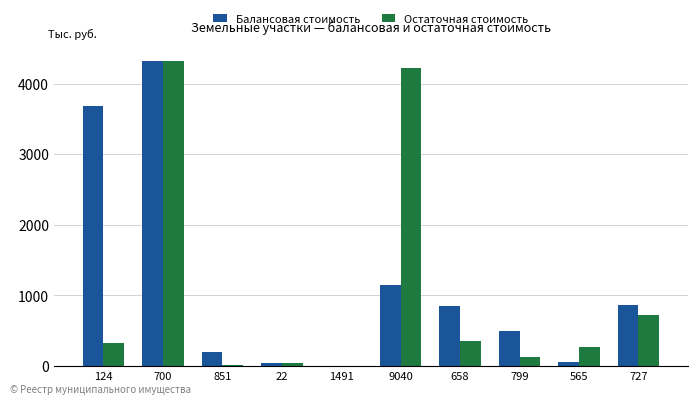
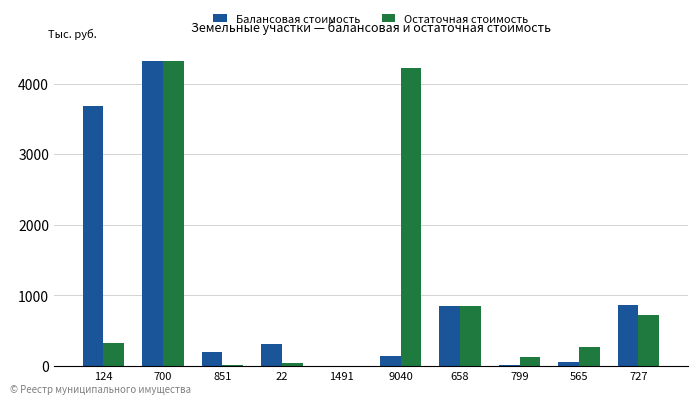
Балансовая стоимость, 22: 0 -> 300
Балансовая стоимость, 9040: 1200 -> 100
Остаточная стоимость, 658: 400 -> 800
Балансовая стоимость, 799: 500 -> 0
